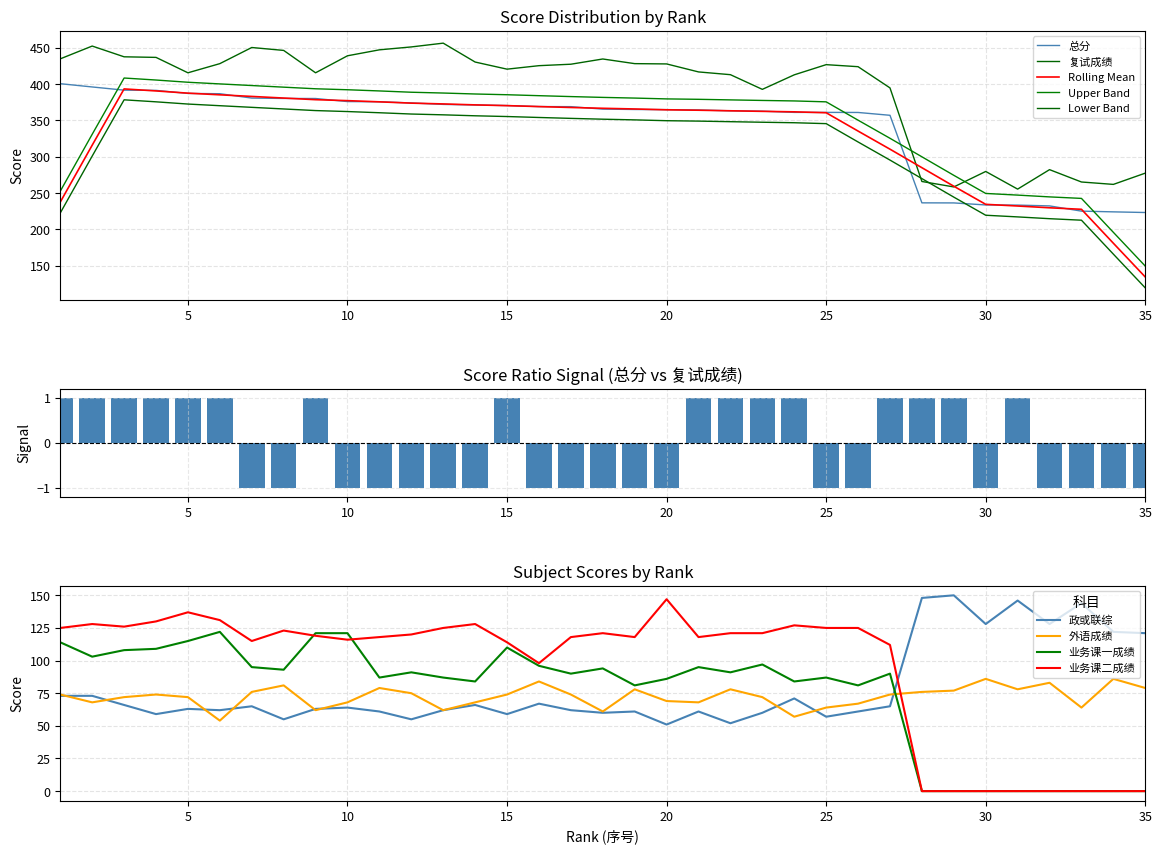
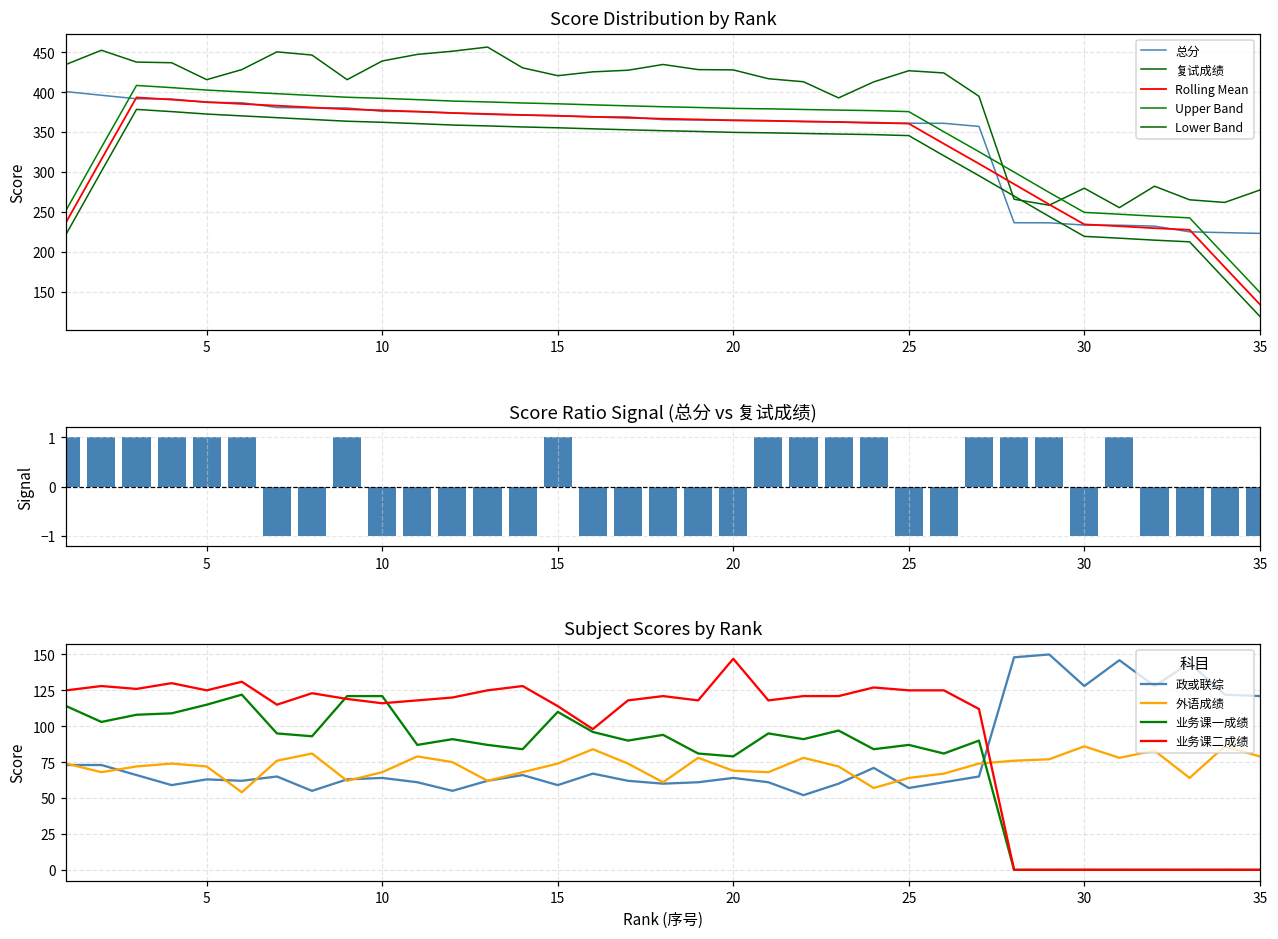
Subject Scores by Rank, 业务课二成绩, 5: 137 -> 125
Subject Scores by Rank, 政或联综, 20: 51 -> 64
Subject Scores by Rank, 业务课一成绩, 20: 86 -> 79
